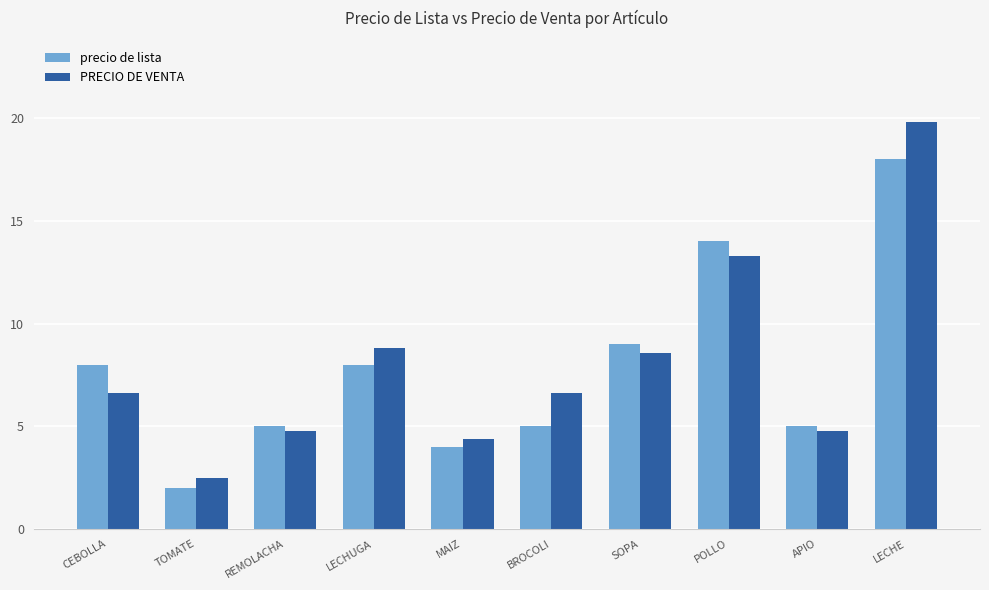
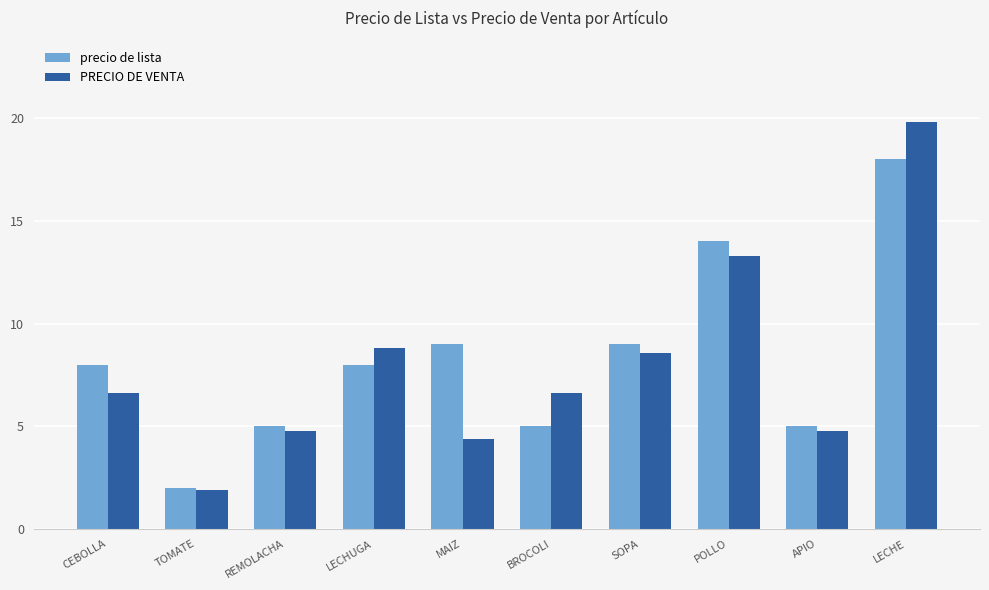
PRECIO DE VENTA, TOMATE: 2.5 -> 1.9
precio de lista, MAIZ: 4 -> 9
